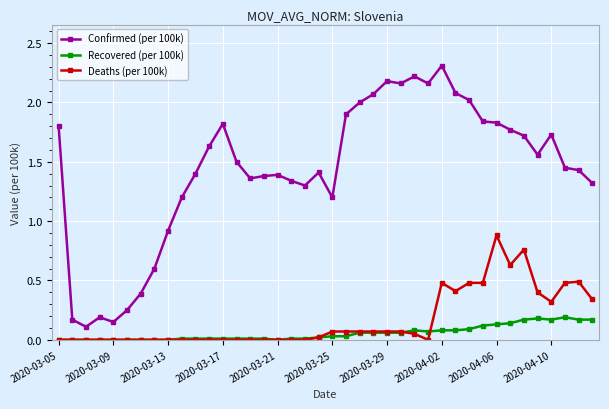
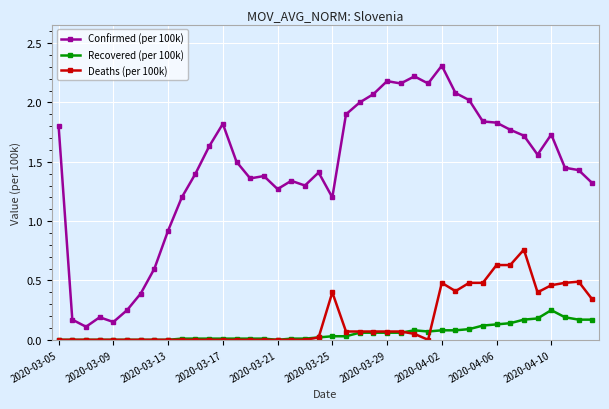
Confirmed (per 100k), 2020-03-21: 1.39 -> 1.27
Deaths (per 100k), 2020-03-25: 0.07 -> 0.40
Deaths (per 100k), 2020-04-06: 0.88 -> 0.63
Recovered (per 100k), 2020-04-10: 0.17 -> 0.25
Deaths (per 100k), 2020-04-10: 0.32 -> 0.46
